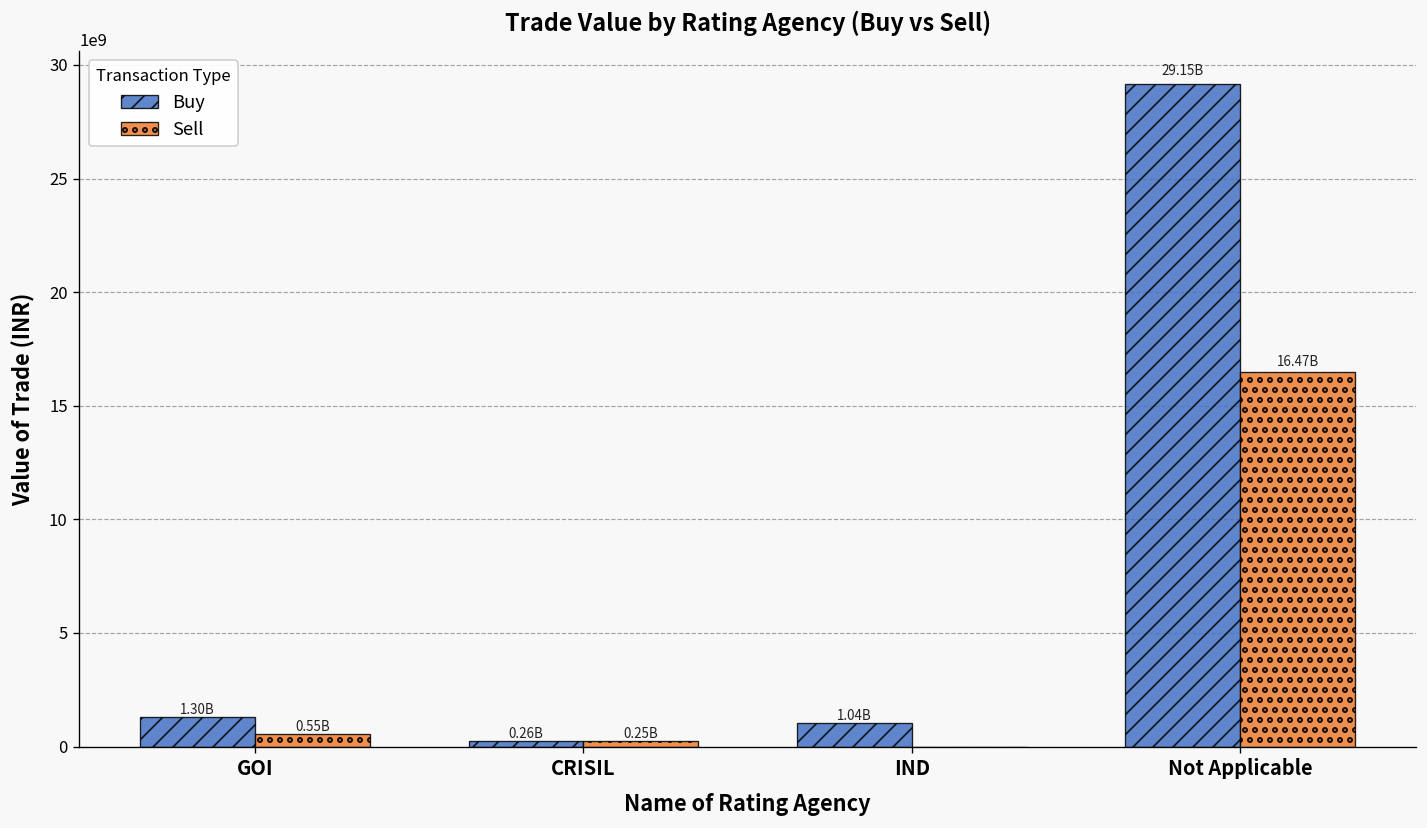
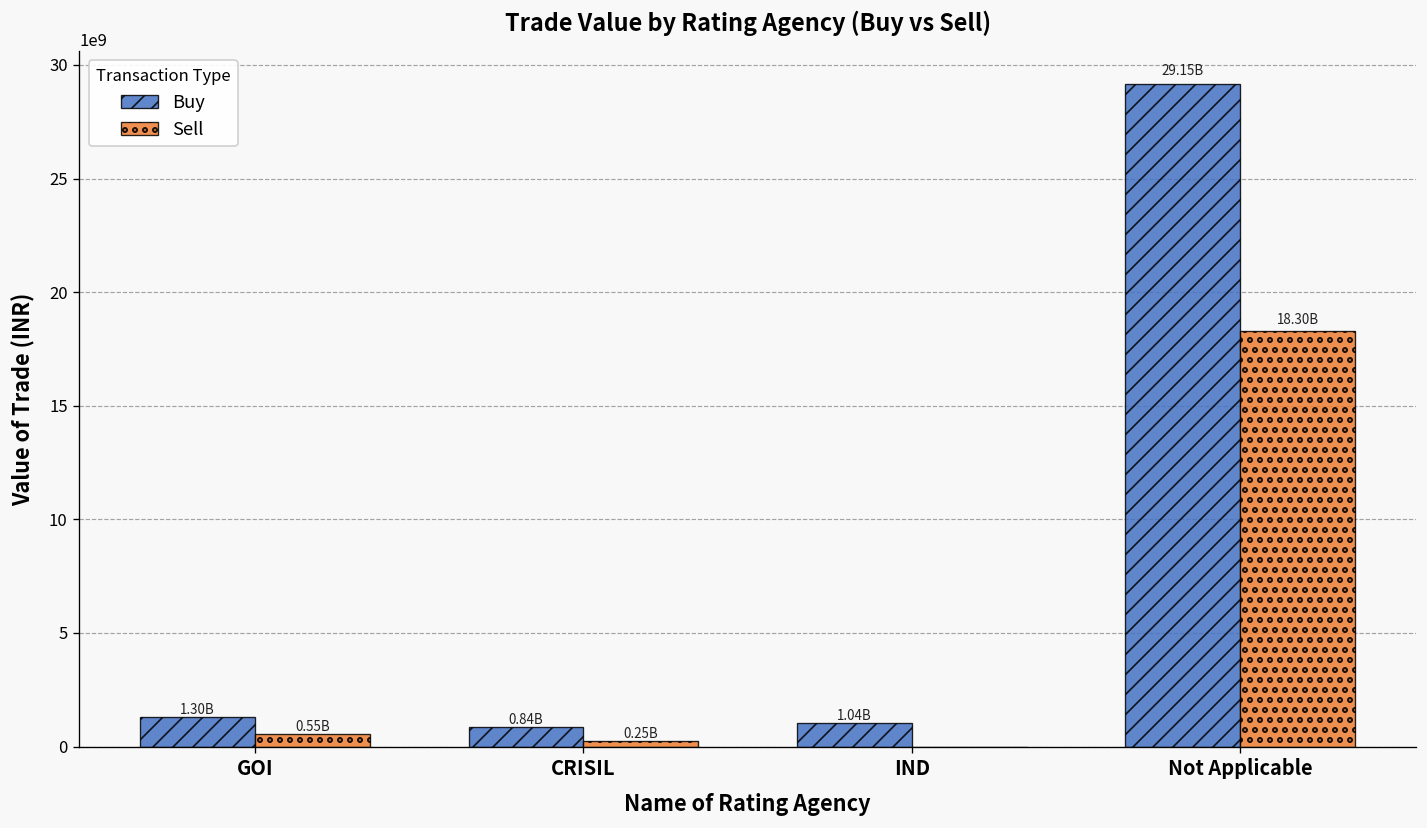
Buy, CRISIL: 0.26B -> 0.84B
Sell, Not Applicable: 16.47B -> 18.30B
